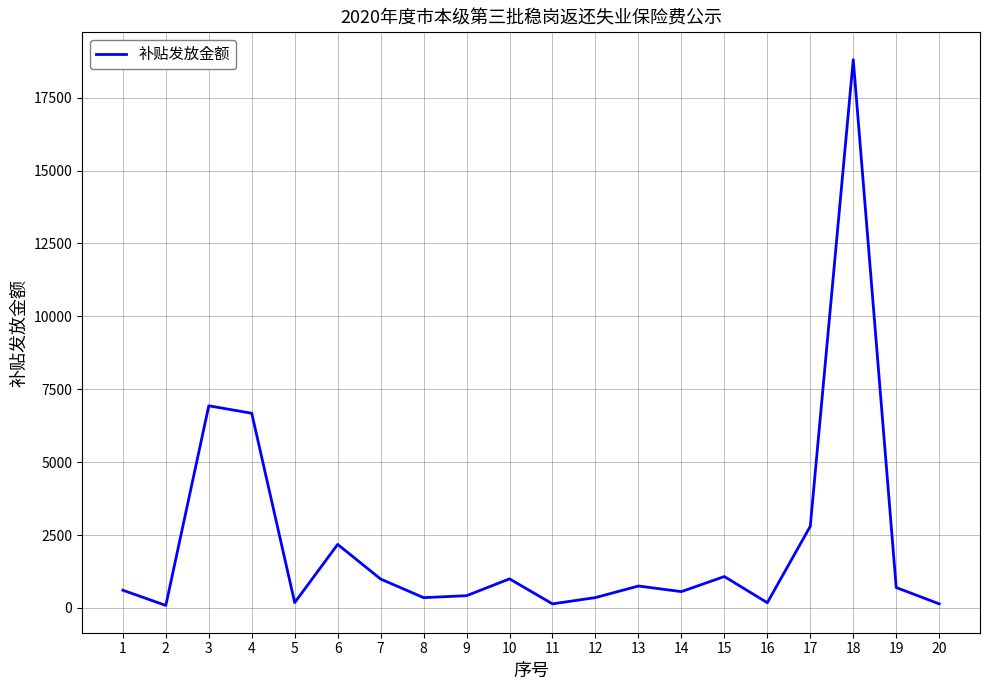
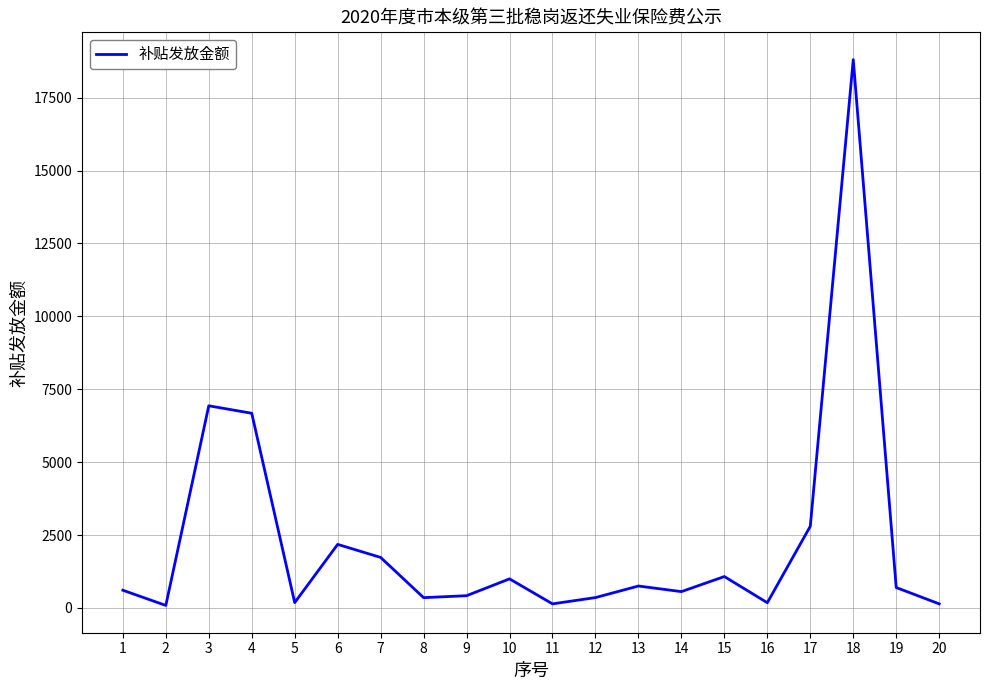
7: 1000 -> 1700
